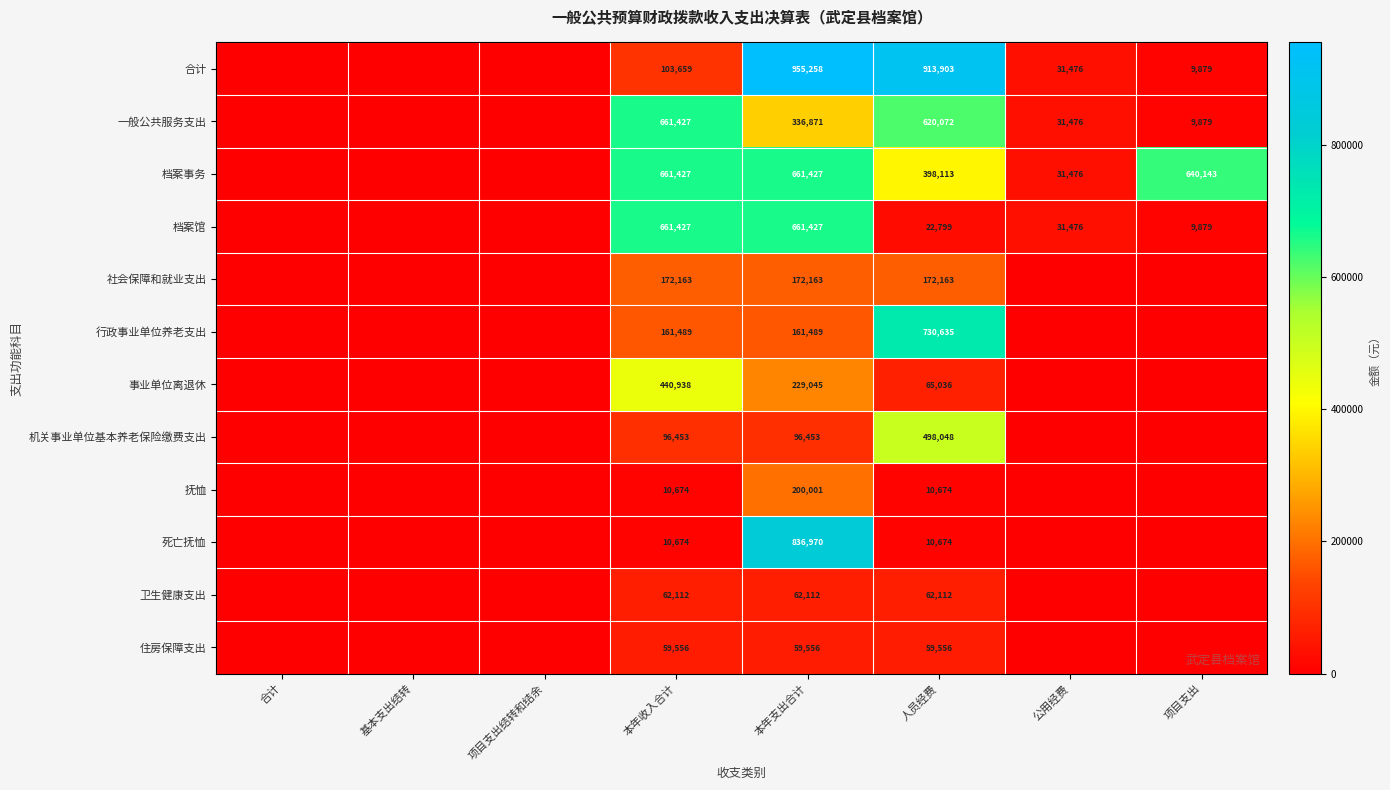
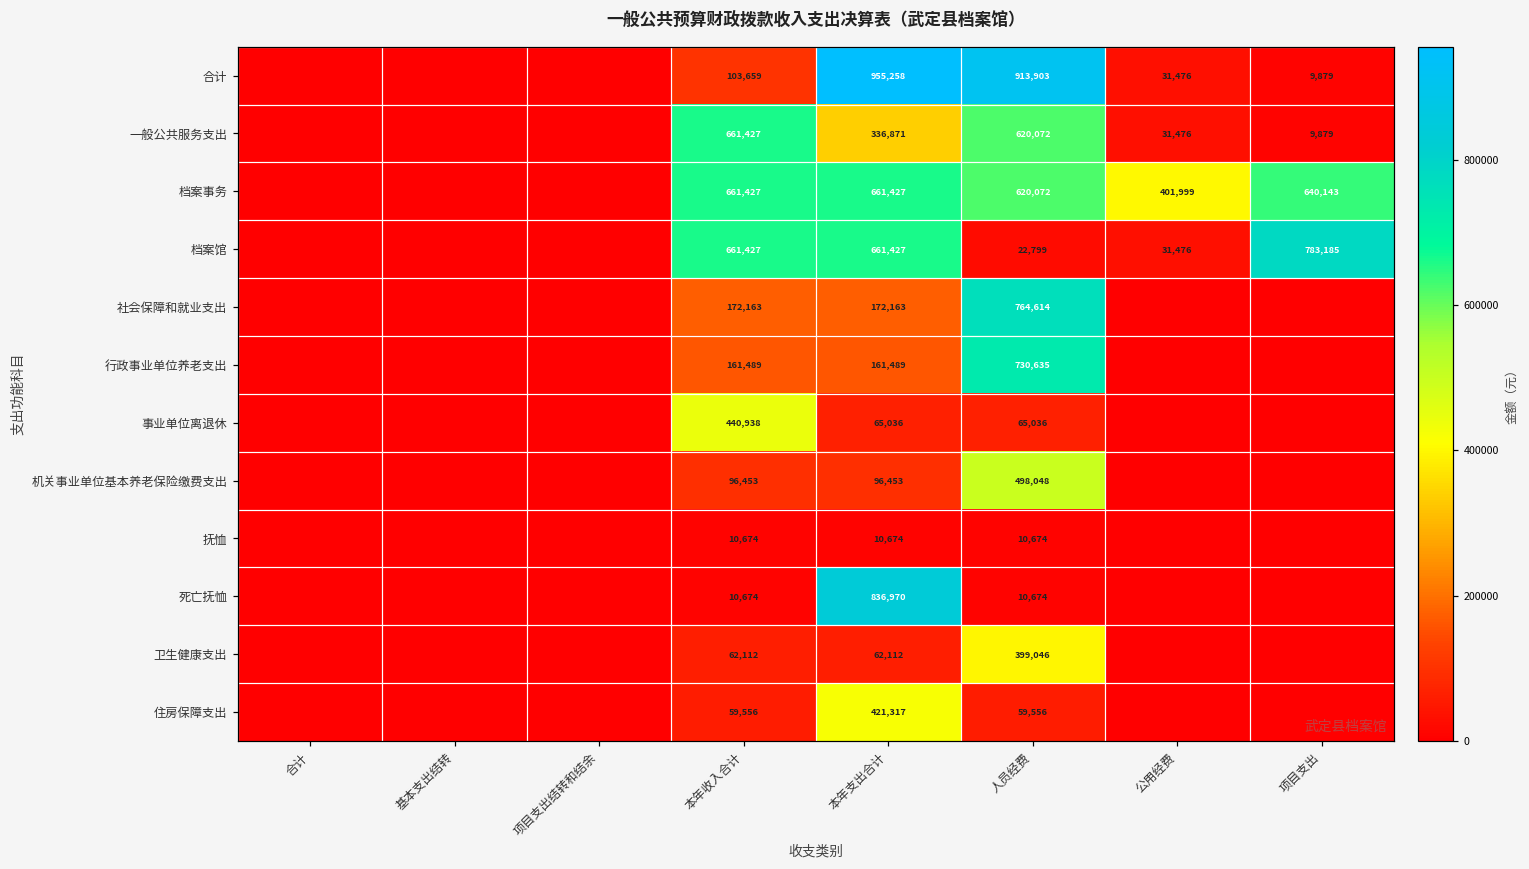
档案事务, 人员经费: 398,113 -> 620,072
档案事务, 公用经费: 31,476 -> 401,999
档案馆, 项目支出: 9,879 -> 783,185
社会保障和就业支出, 人员经费: 172,163 -> 764,614
事业单位离退休, 本年支出合计: 229,045 -> 65,036
抚恤, 本年支出合计: 200,001 -> 10,674
卫生健康支出, 人员经费: 62,112 -> 399,046
住房保障支出, 本年支出合计: 59,556 -> 421,317
